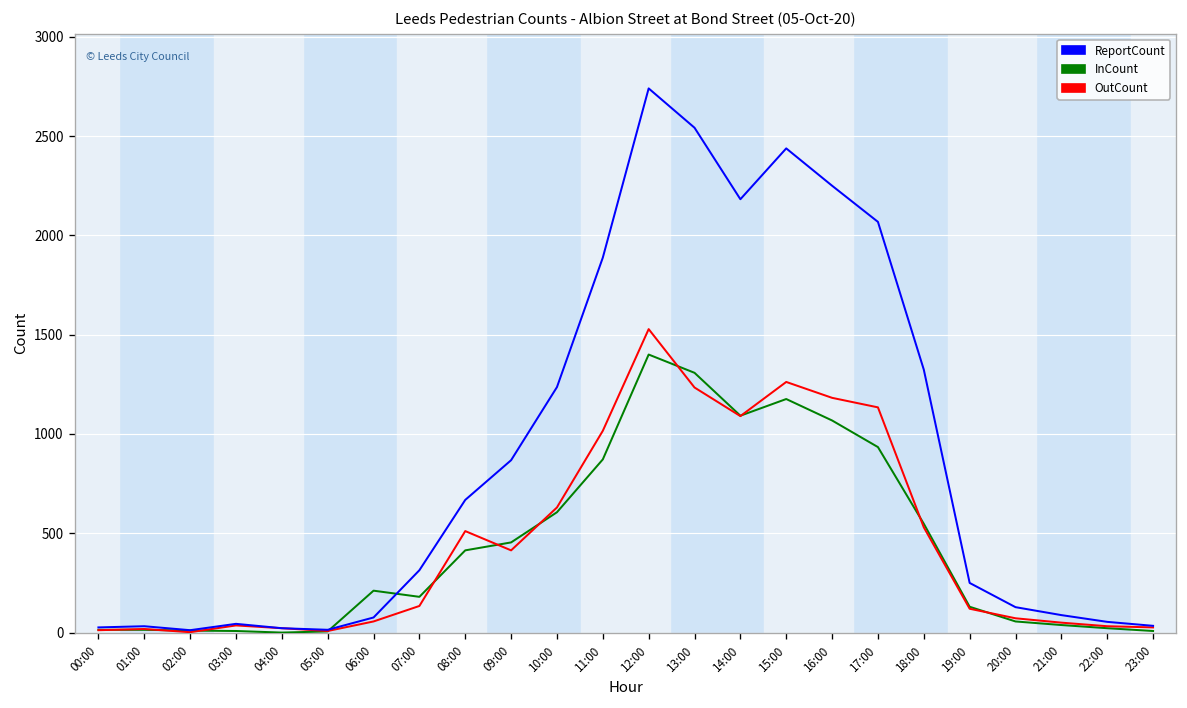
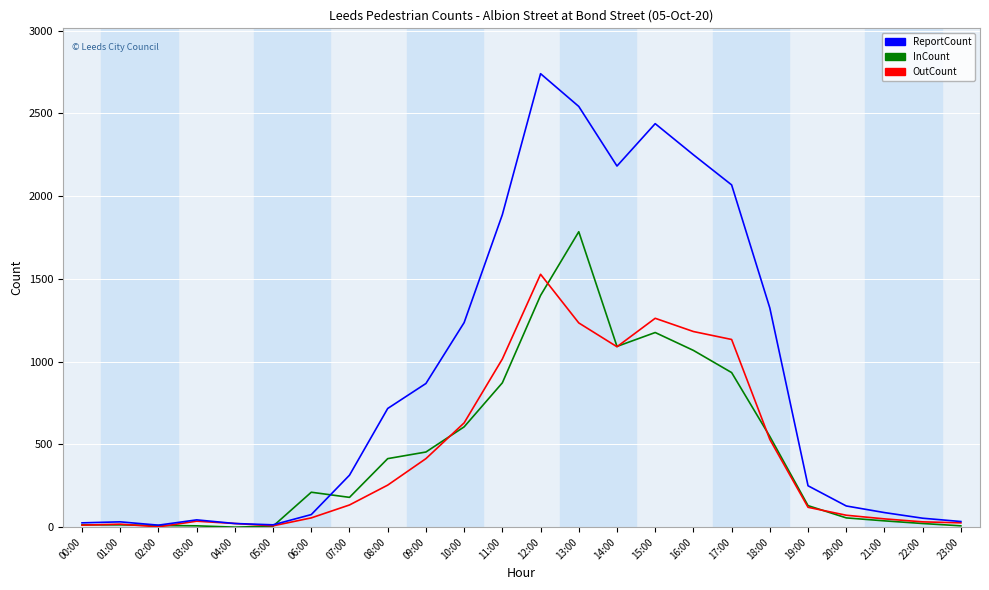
OutCount, 08:00: 510 -> 250
ReportCount, 08:00: 670 -> 720
InCount, 13:00: 1310 -> 1790
